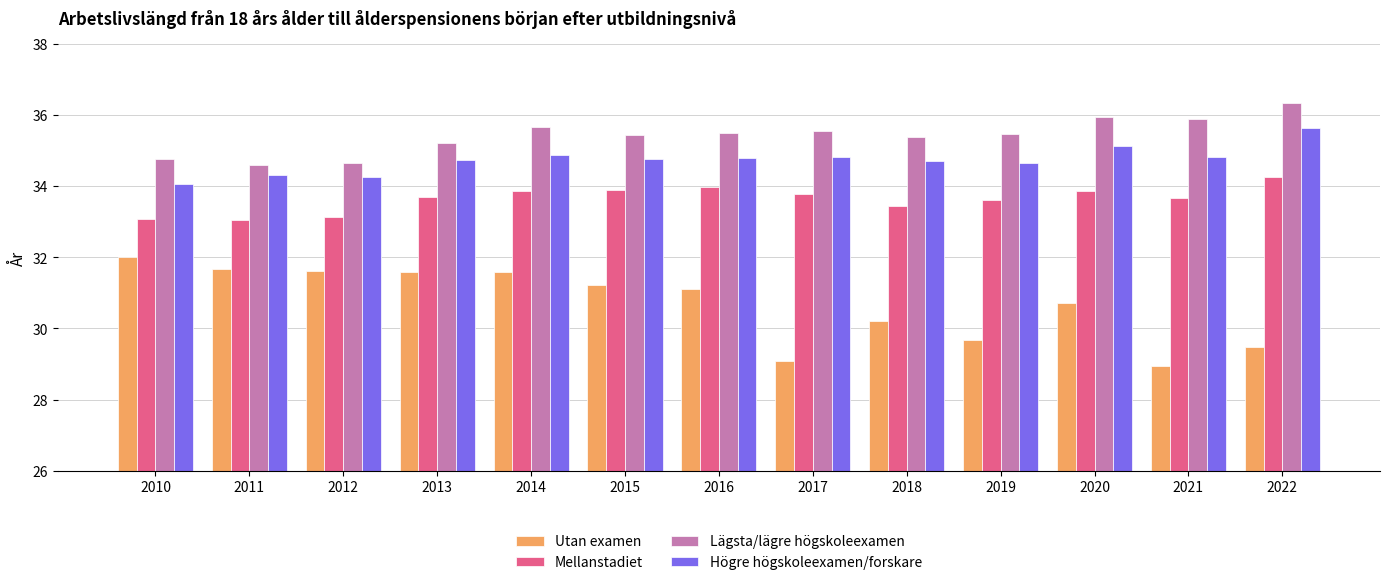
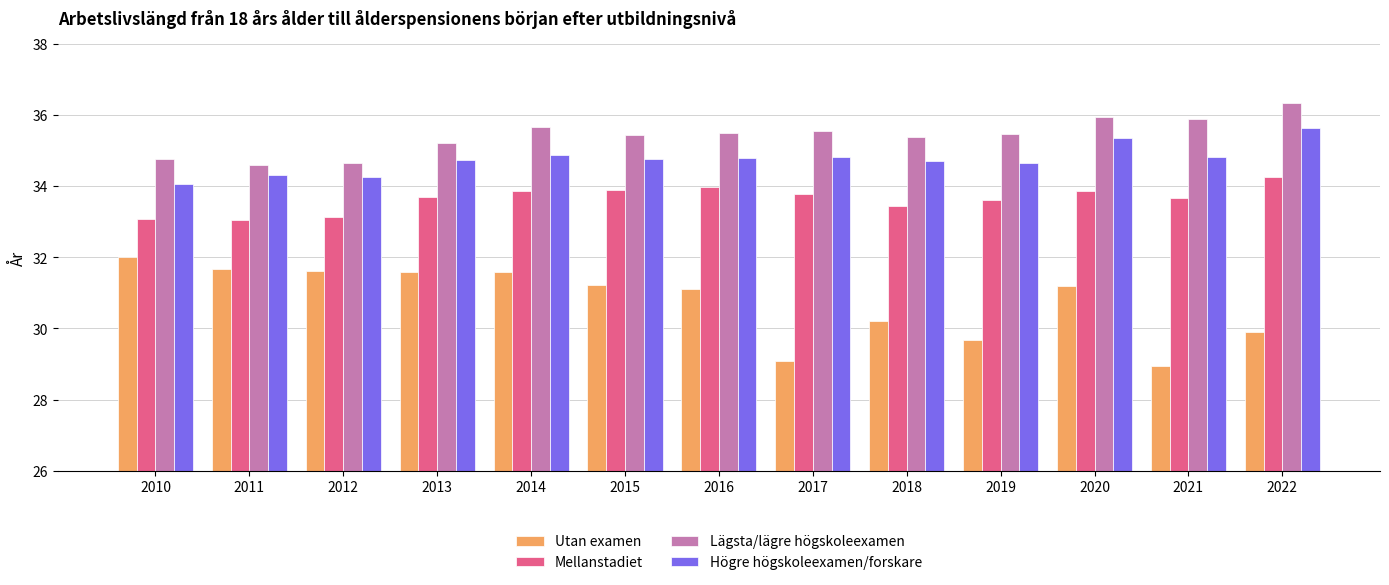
Utan examen, 2020: 30.7 -> 31.2
Högre högskoleexamen/forskare, 2020: 35.1 -> 35.4
Utan examen, 2022: 29.5 -> 29.9
